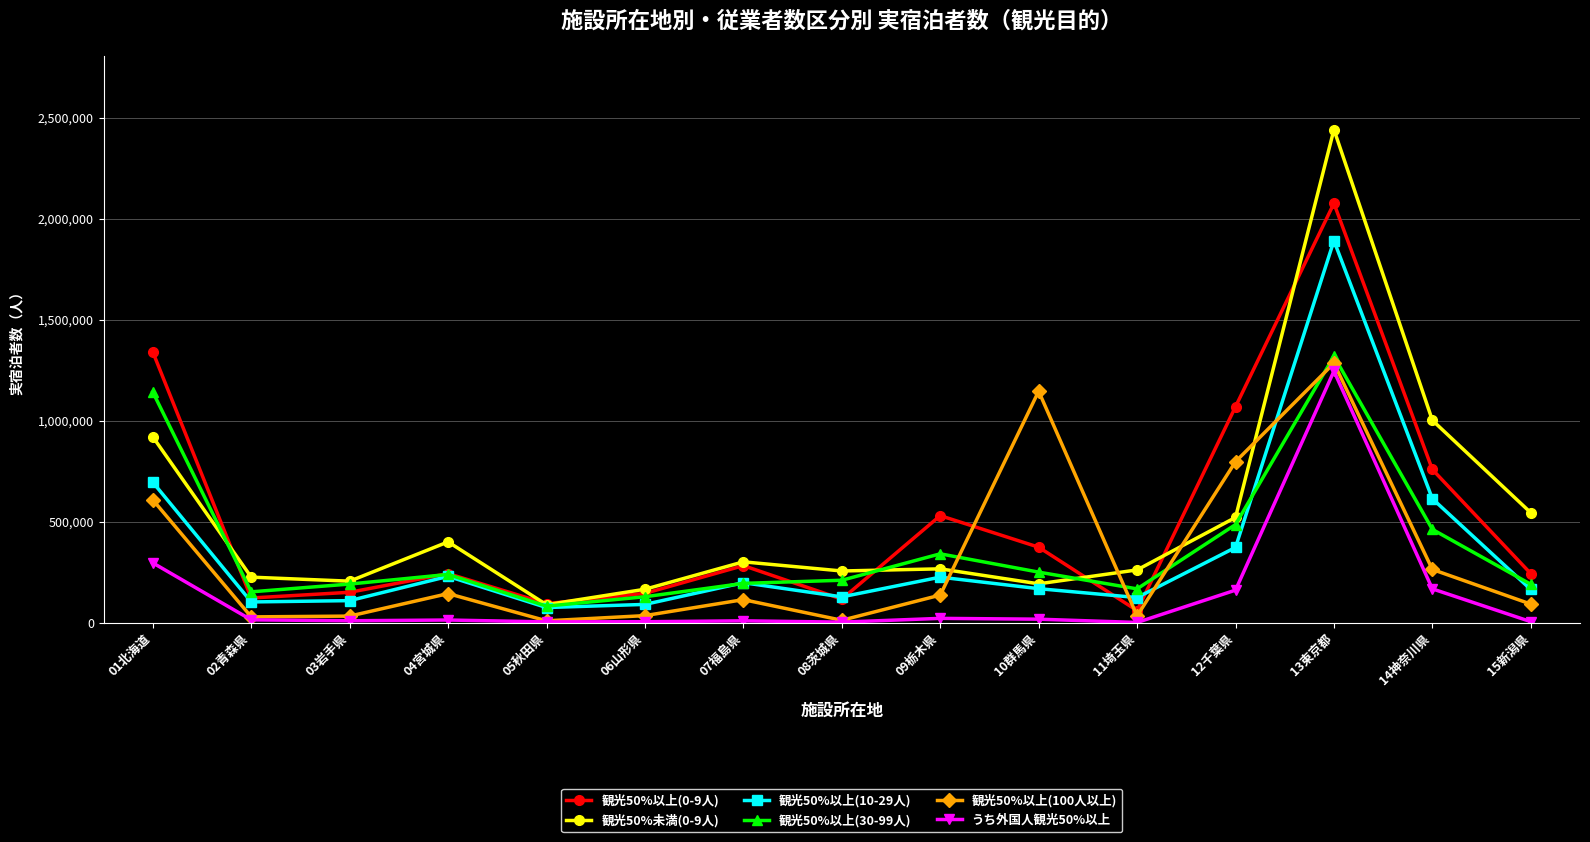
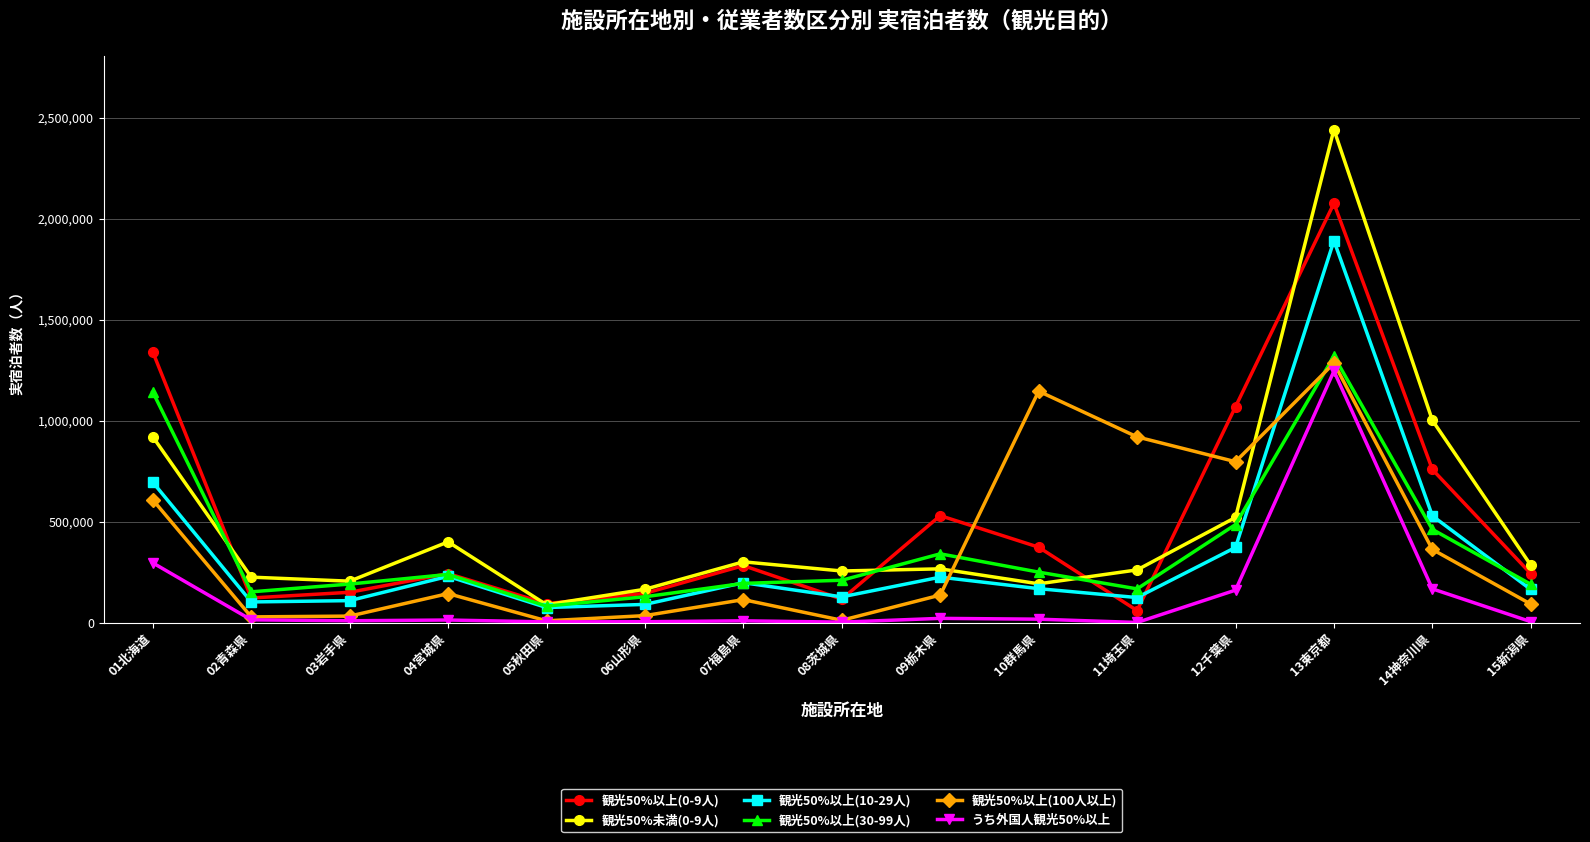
観光50%以上(100人以上), 11埼玉県: 30,000 -> 920,000
観光50%以上(10-29人), 14神奈川県: 610,000 -> 530,000
観光50%以上(100人以上), 14神奈川県: 260,000 -> 360,000
観光50%未満(0-9人), 15新潟県: 540,000 -> 280,000
